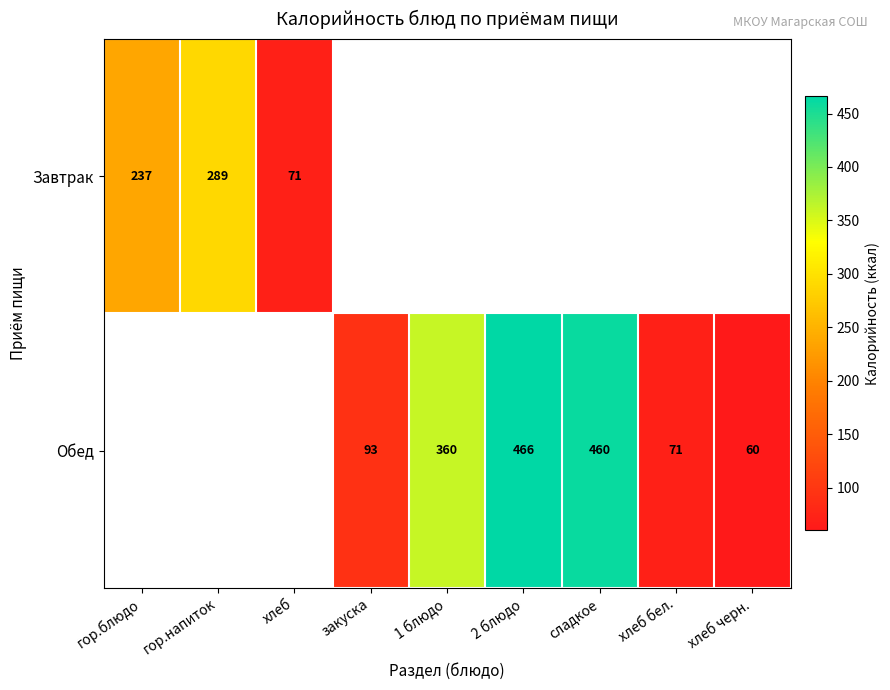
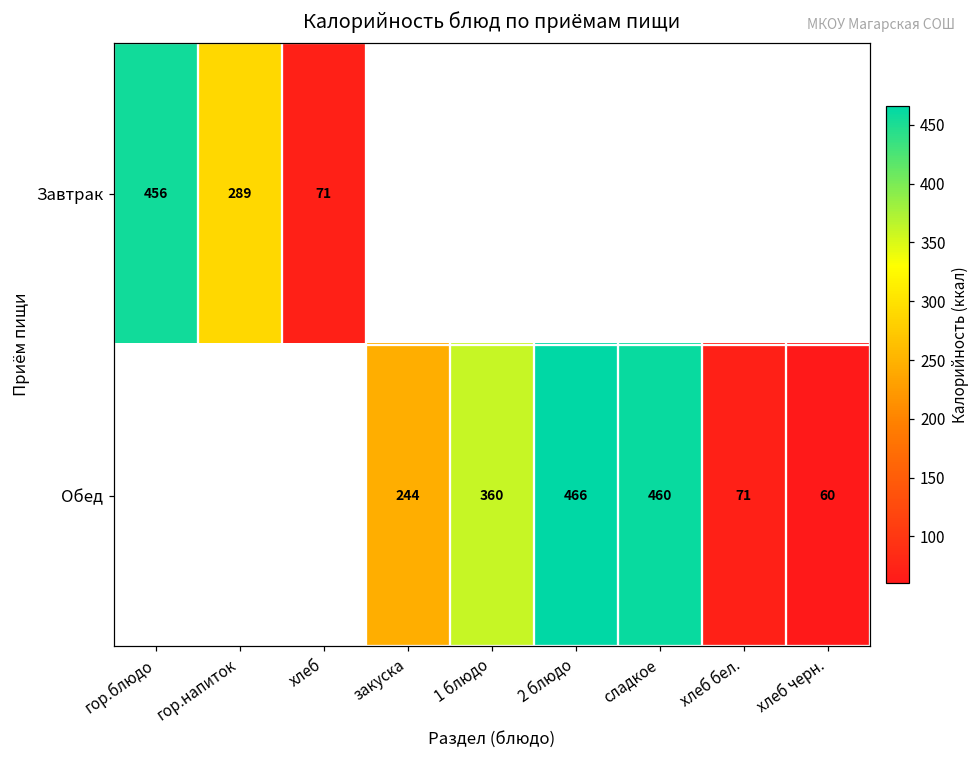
Завтрак, гор.блюдо: 237 -> 456
Обед, закуска: 93 -> 244
